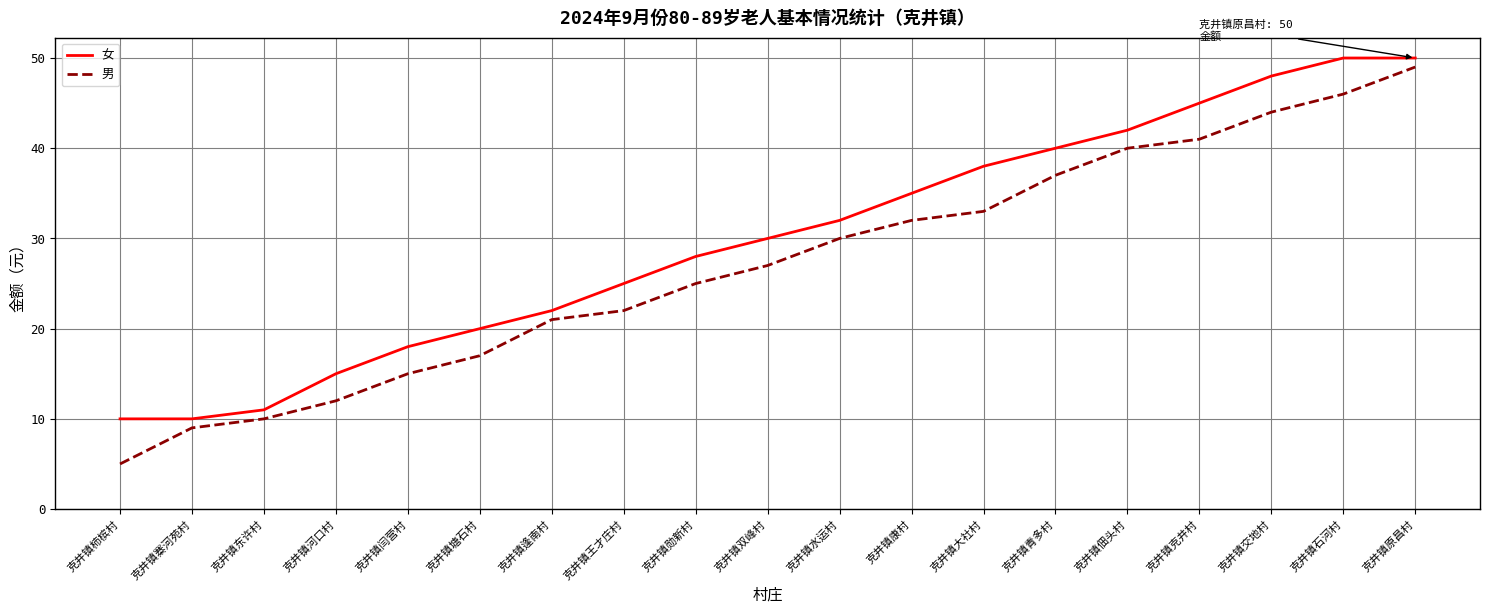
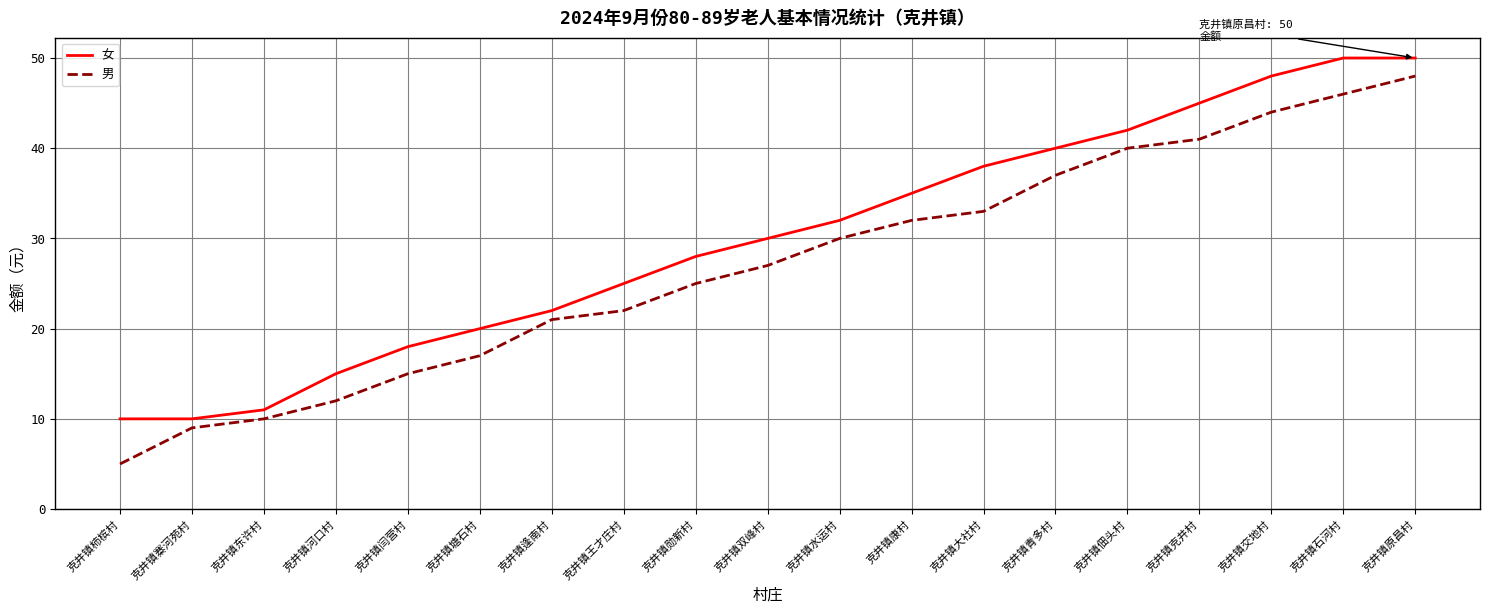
男, 克井镇原昌村: 49 -> 48
